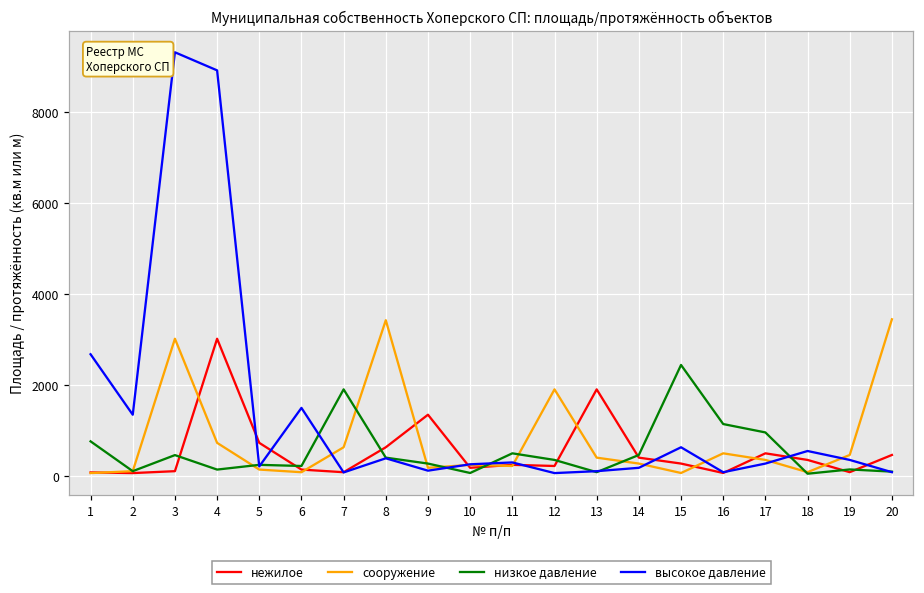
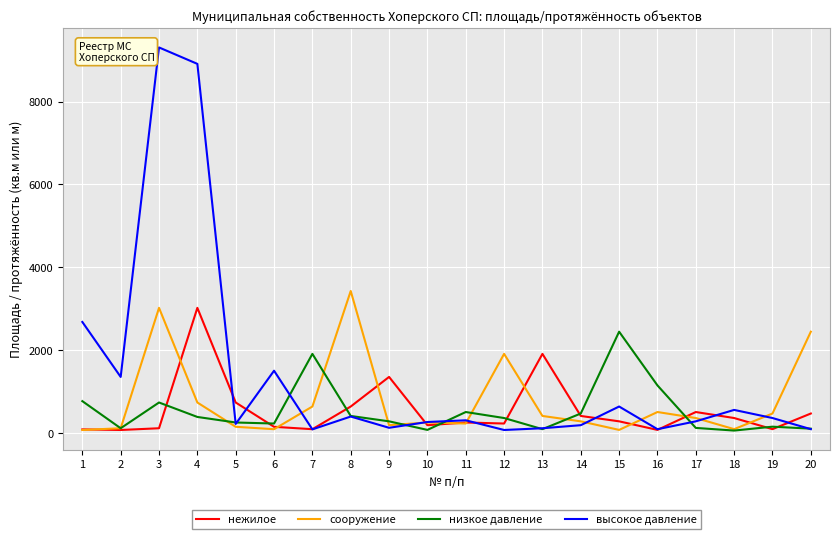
низкое давление, 3: 500 -> 700
низкое давление, 4: 100 -> 400
низкое давление, 17: 1000 -> 100
сооружение, 20: 3400 -> 2400
